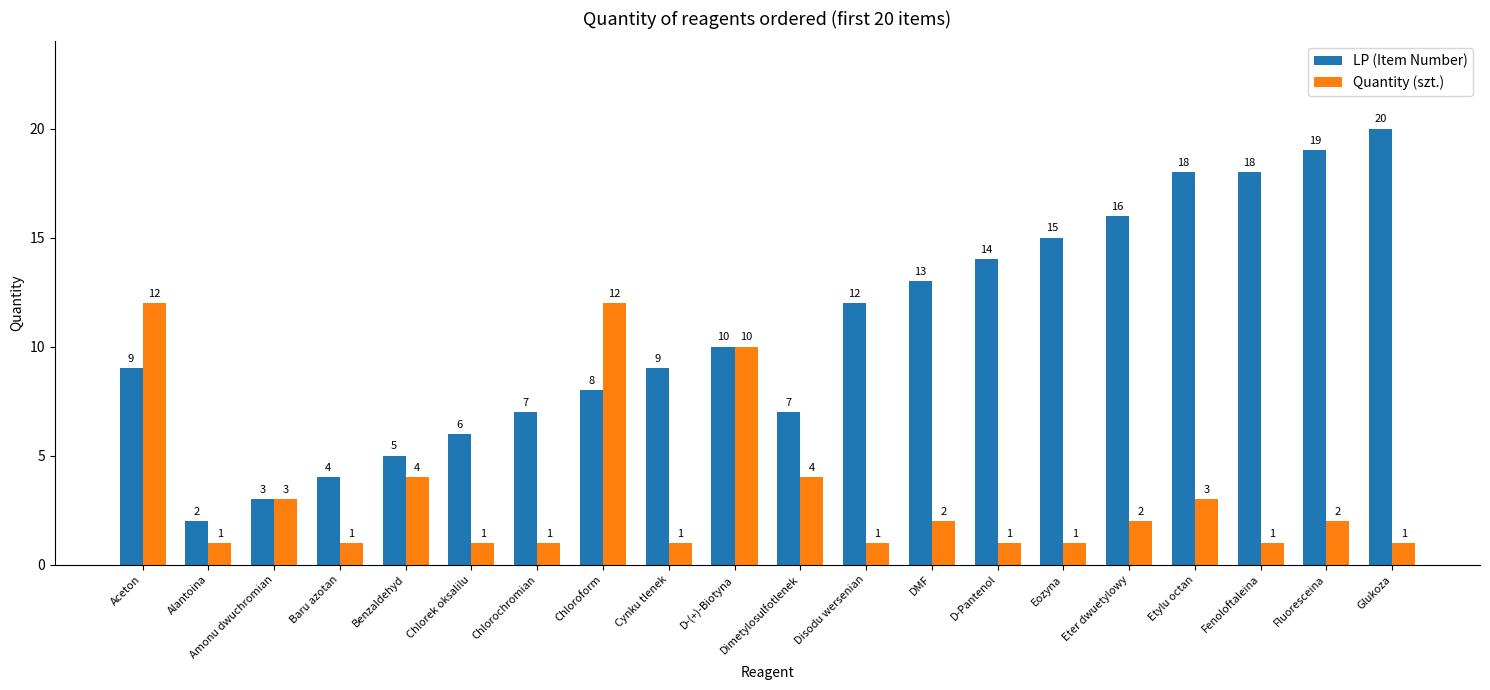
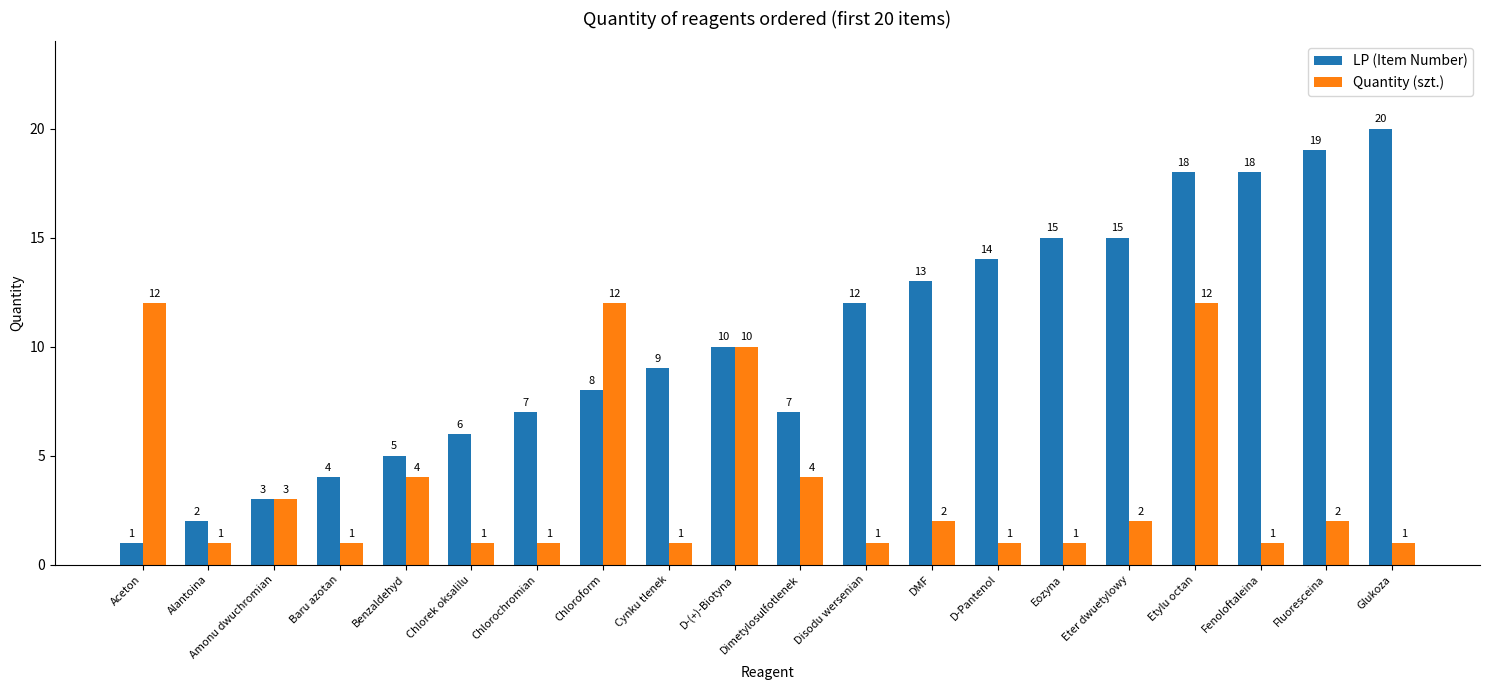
LP (Item Number), Aceton: 9 -> 1
LP (Item Number), Eter dwuetylowy: 16 -> 15
Quantity (szt.), Etylu octan: 3 -> 12
